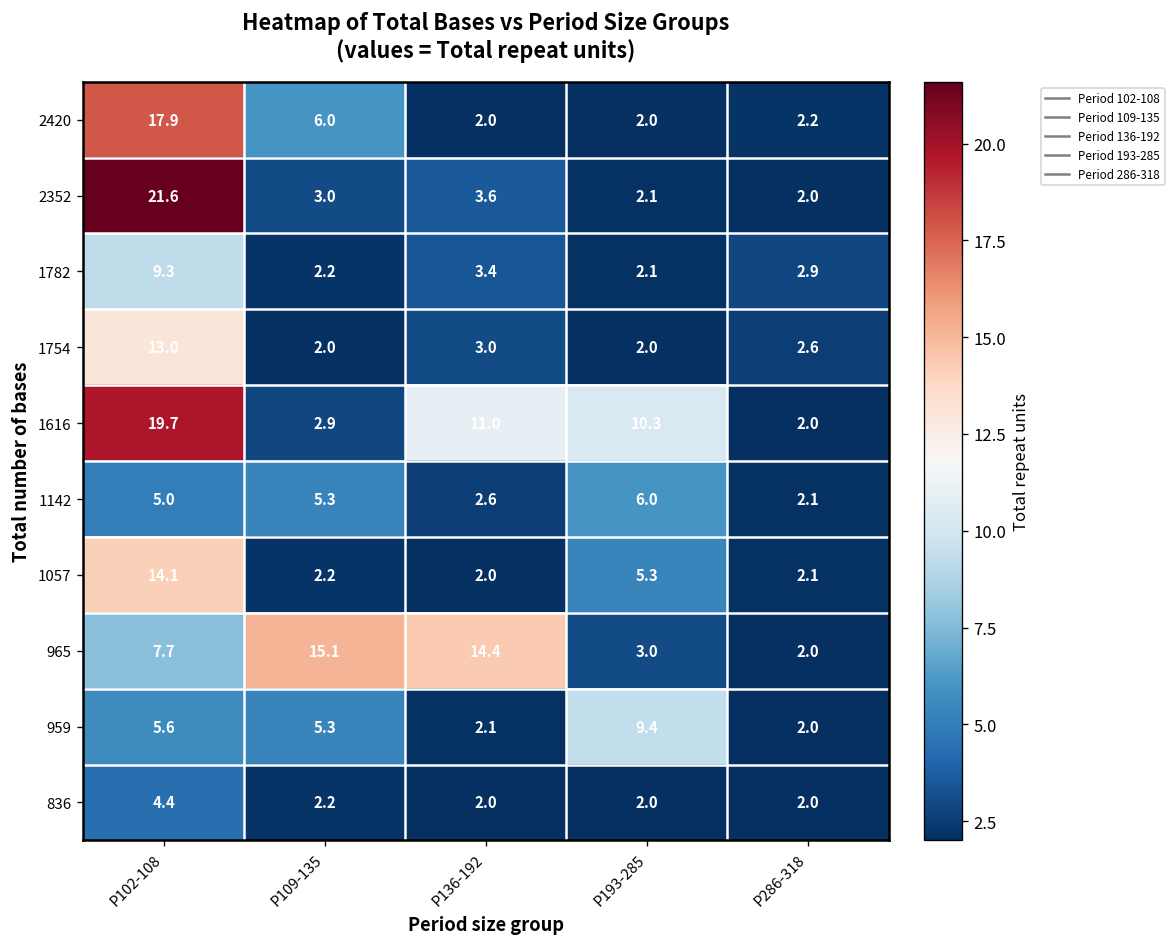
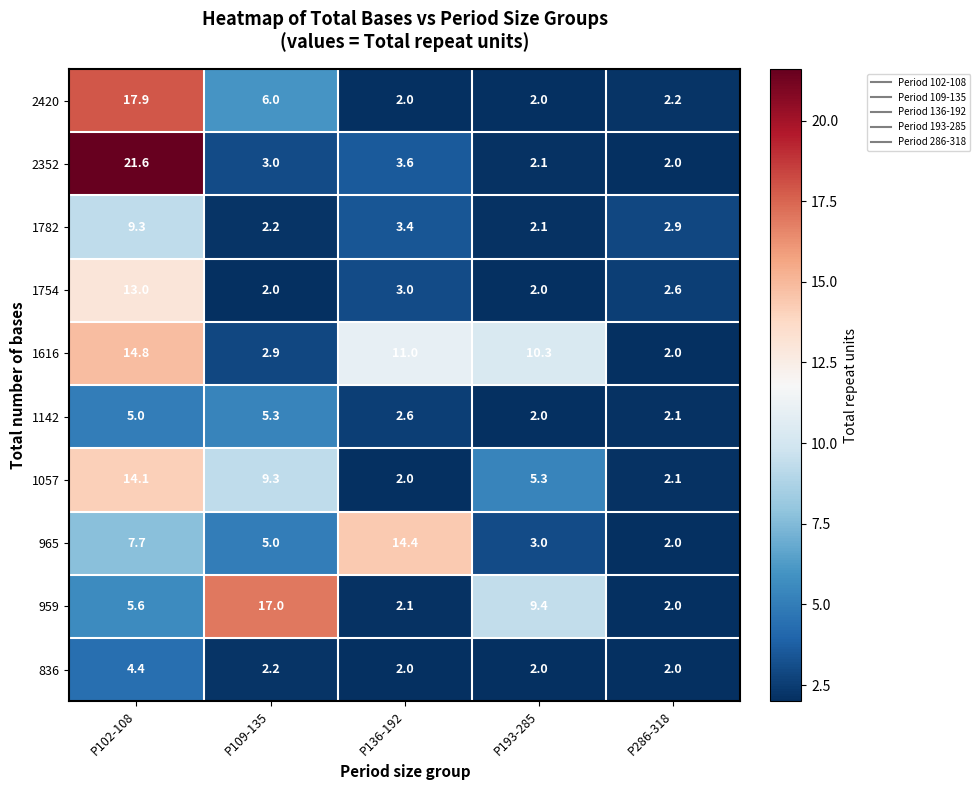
1616, P102-108: 19.7 -> 14.8
1142, P193-285: 6.0 -> 2.0
1057, P109-135: 2.2 -> 9.3
965, P109-135: 15.1 -> 5.0
959, P109-135: 5.3 -> 17.0
